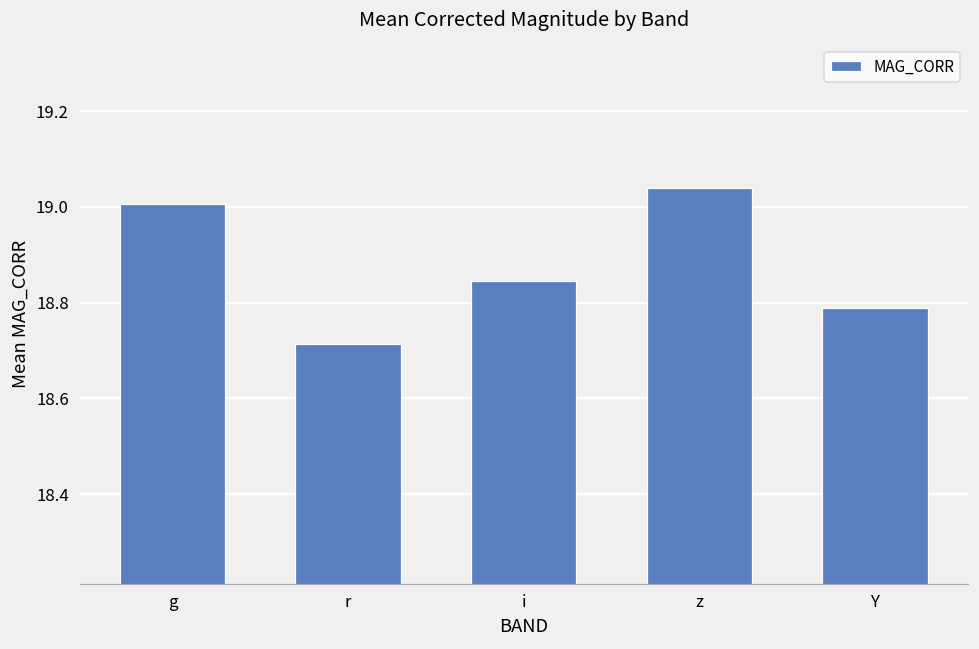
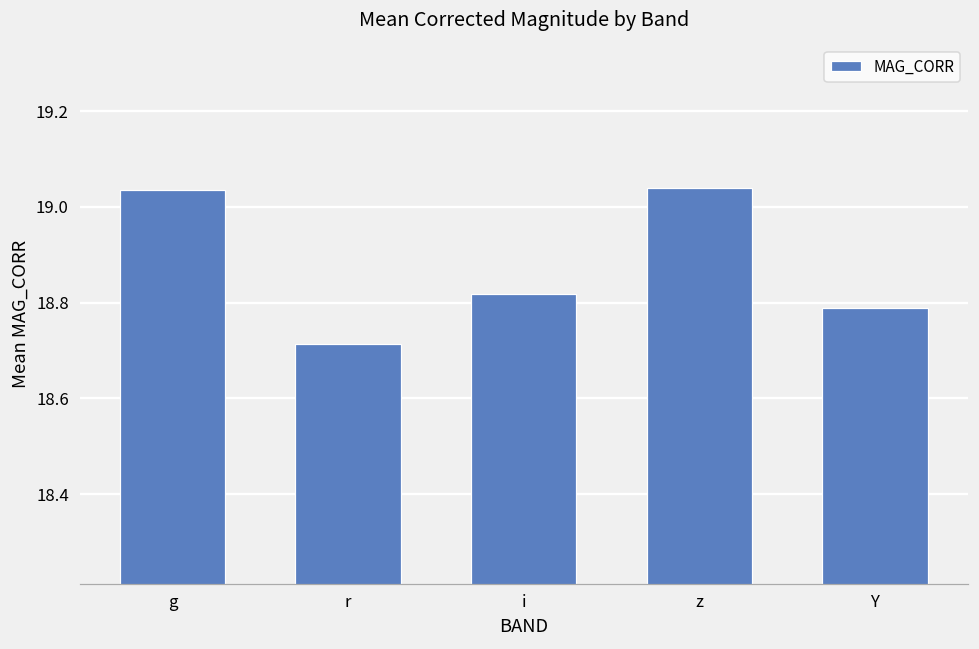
g: 19.01 -> 19.04
i: 18.84 -> 18.82
